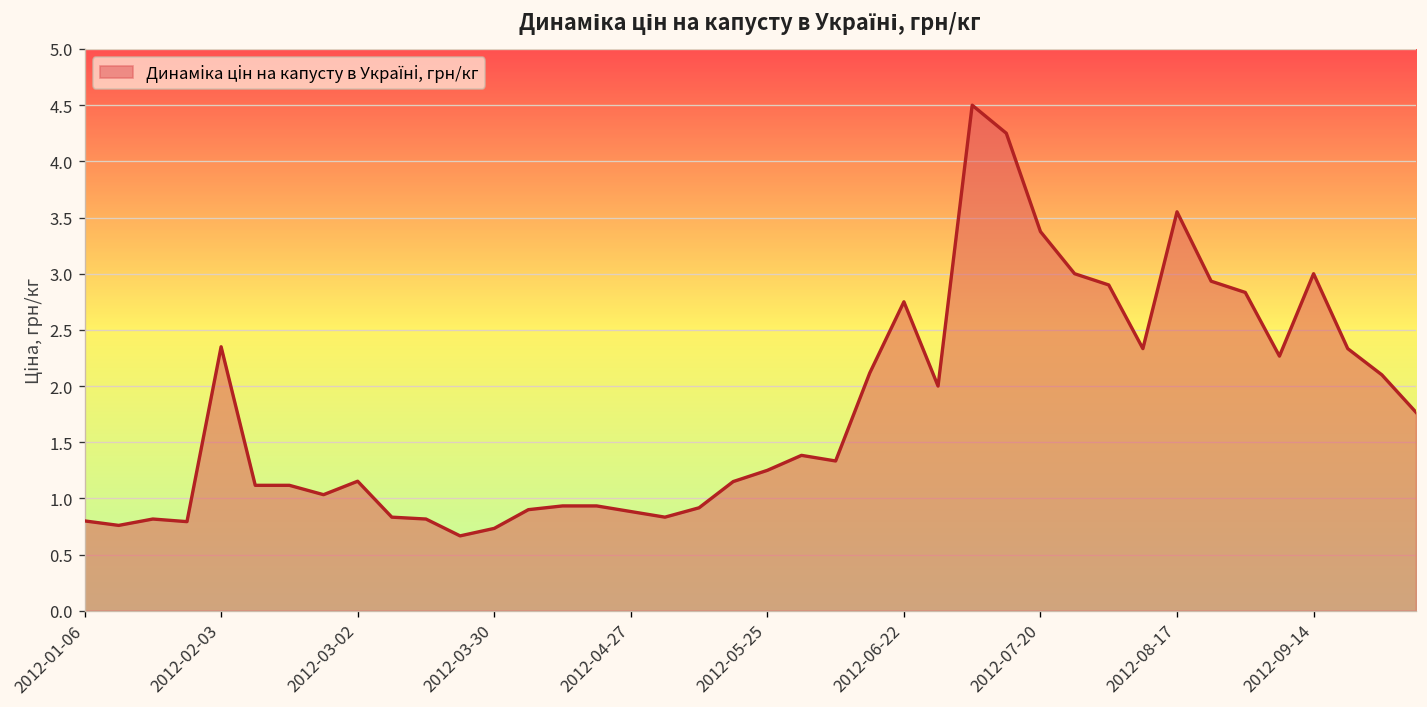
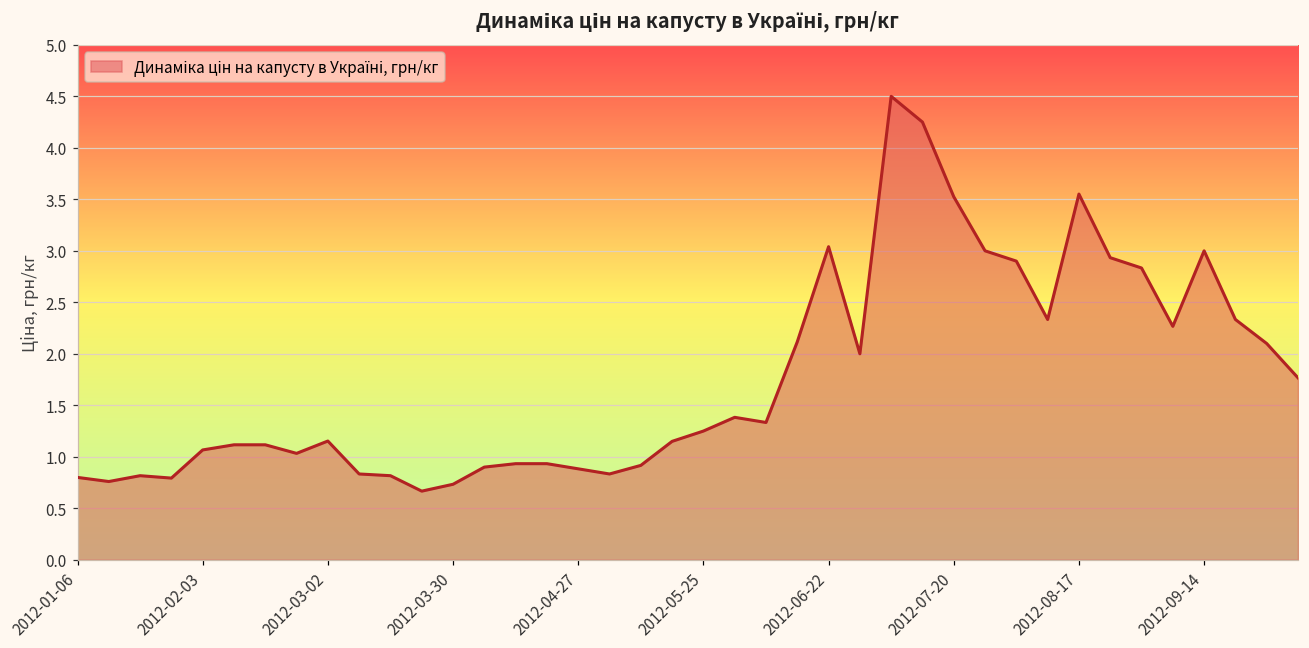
2012-02-03: 2.3 -> 1.1
2012-06-22: 2.8 -> 3.0
2012-07-20: 3.4 -> 3.5
